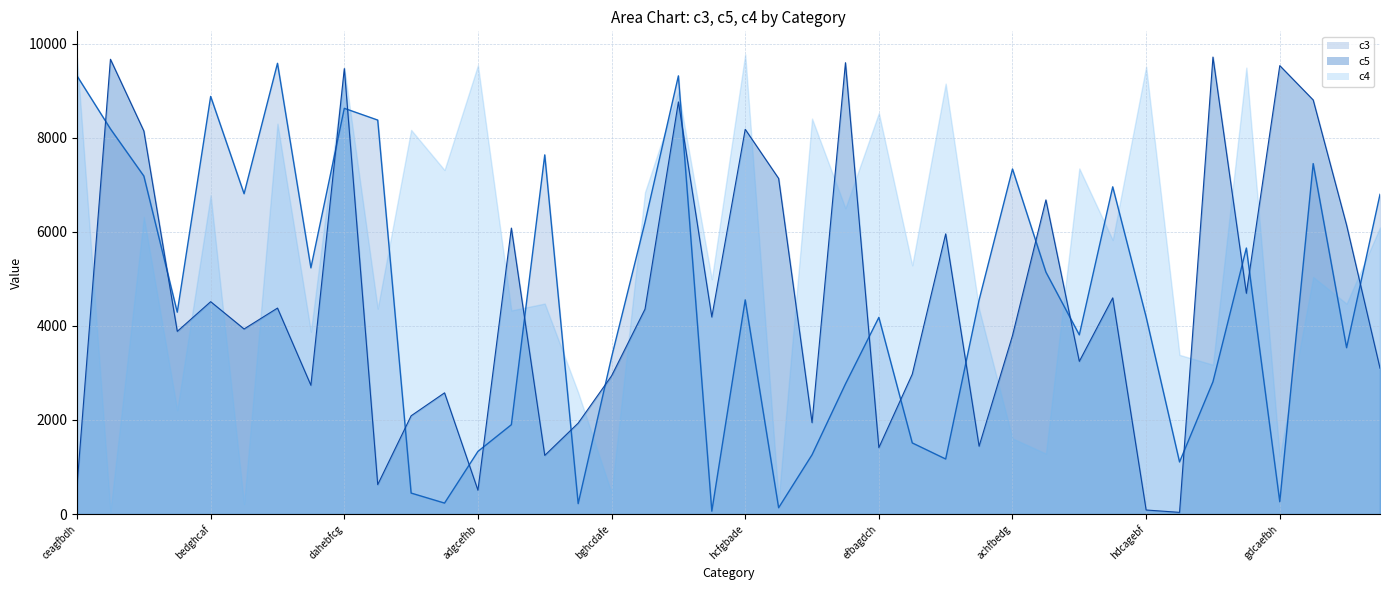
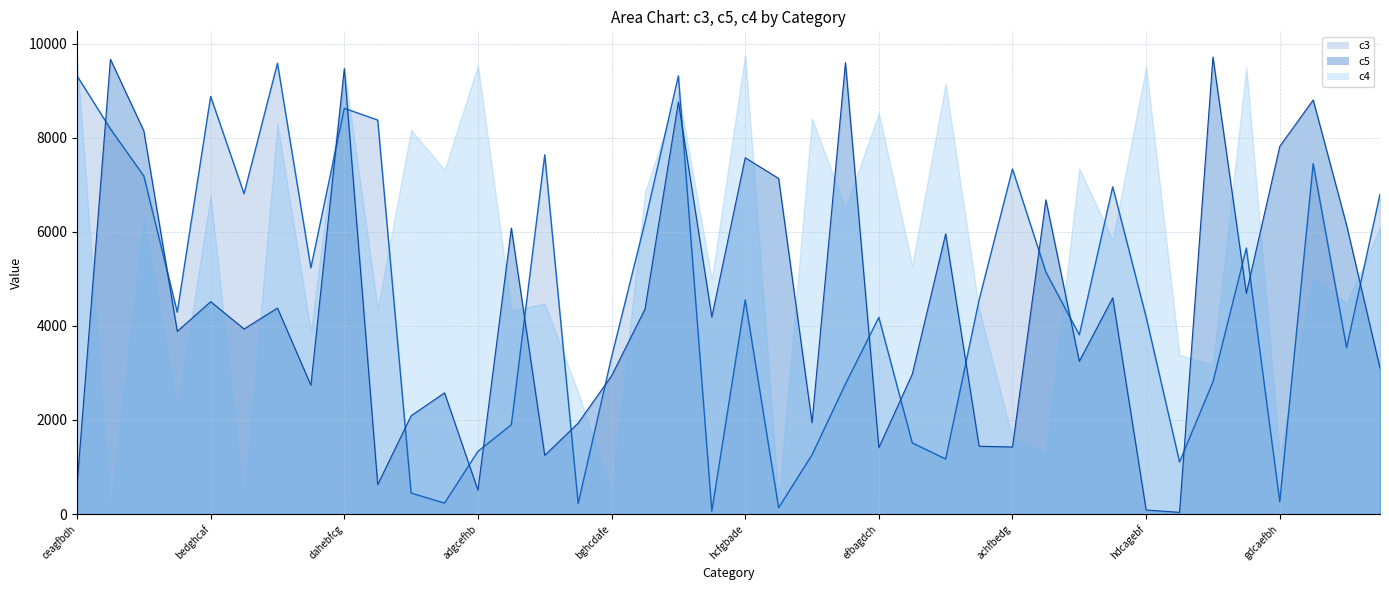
c5, hcfgbade: 8200 -> 7600
c5, achfbedg: 3800 -> 1400
c5, gdcaefbh: 9500 -> 7800
